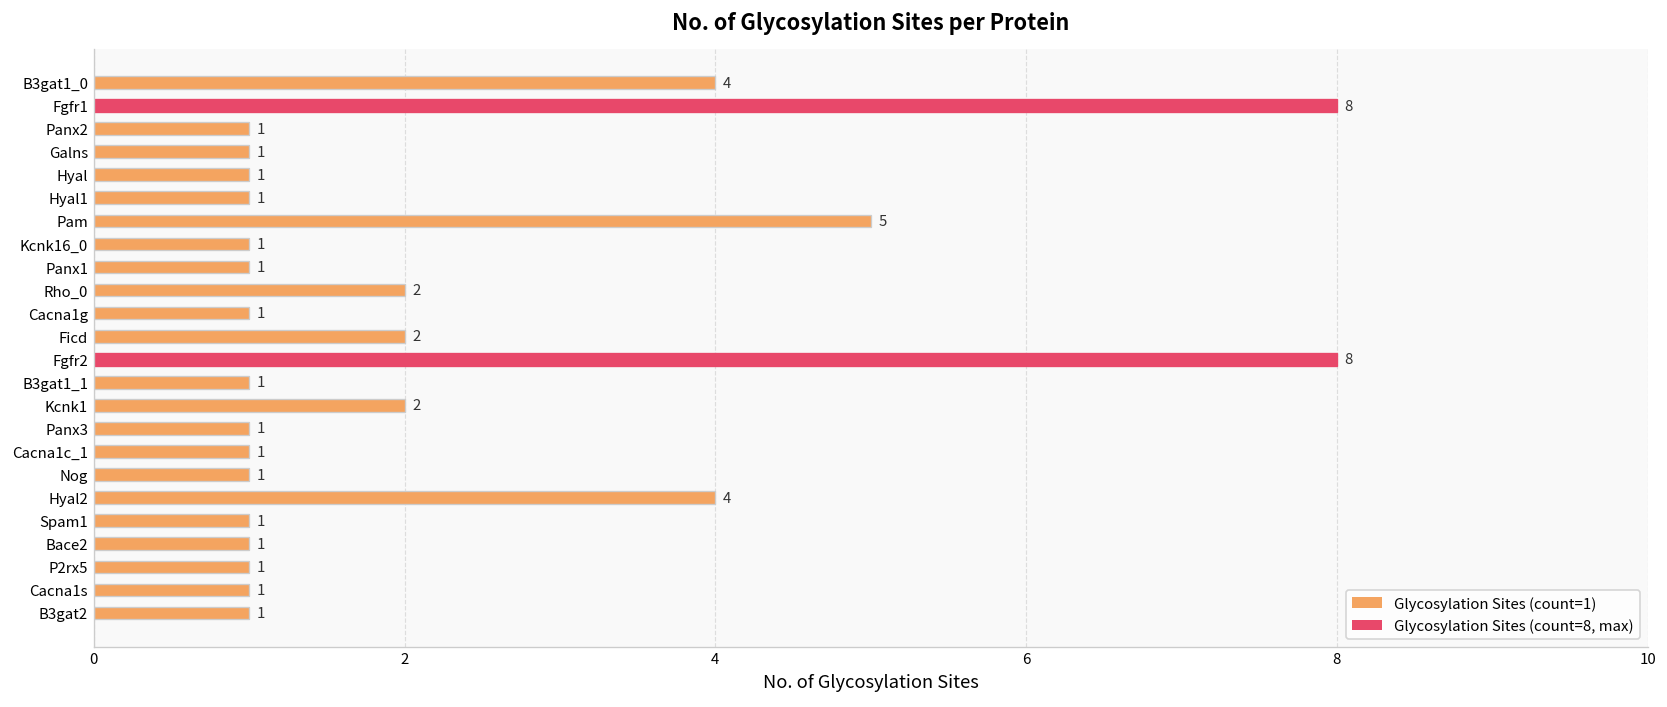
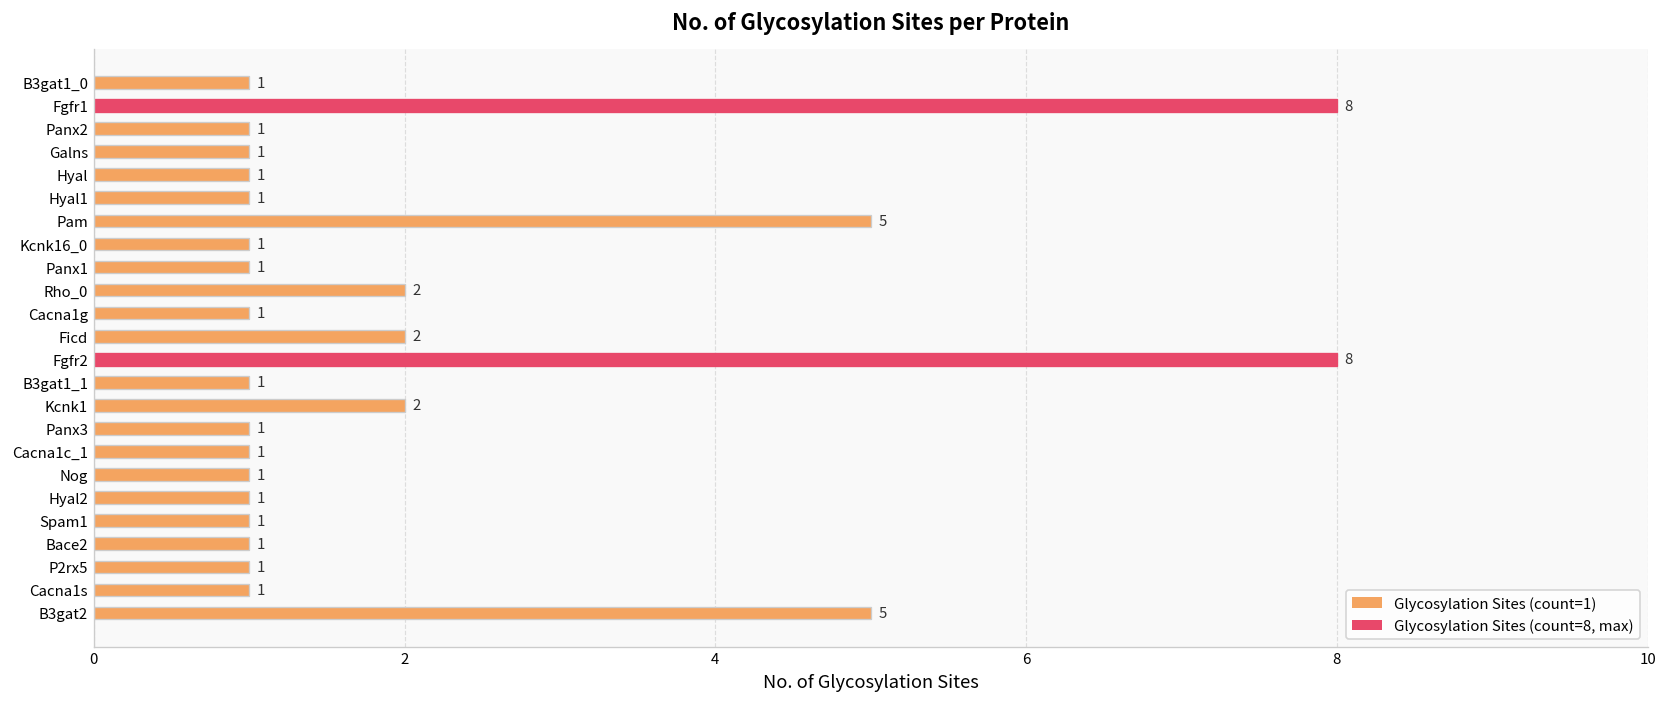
B3gat1_0: 4 -> 1
Hyal2: 4 -> 1
B3gat2: 1 -> 5
